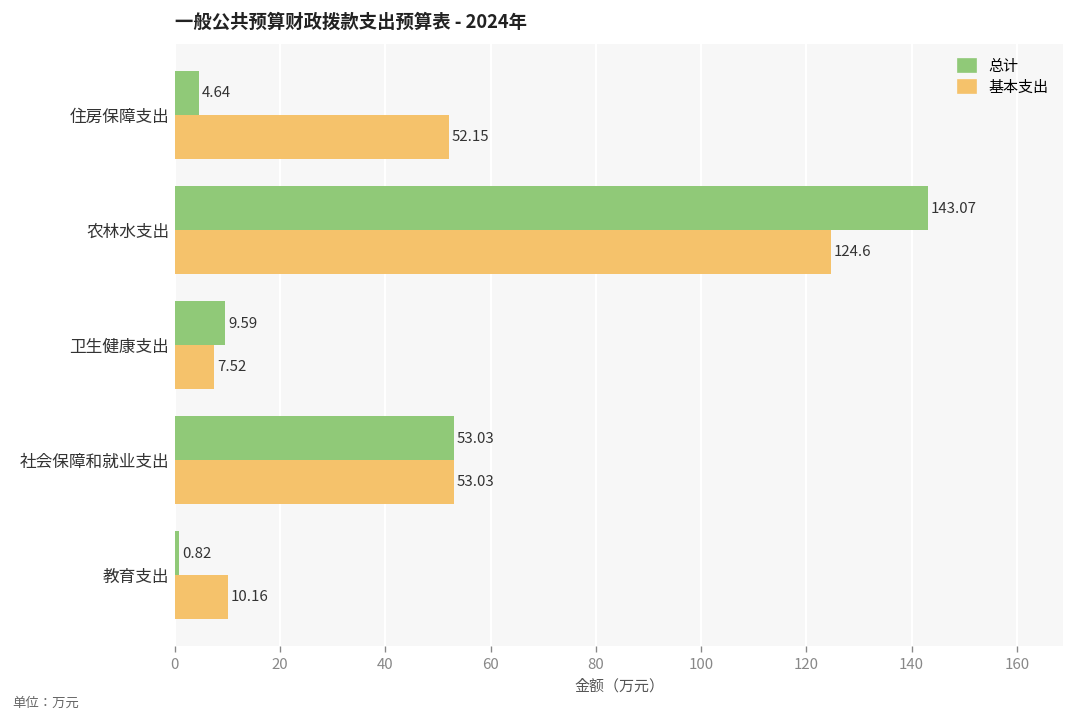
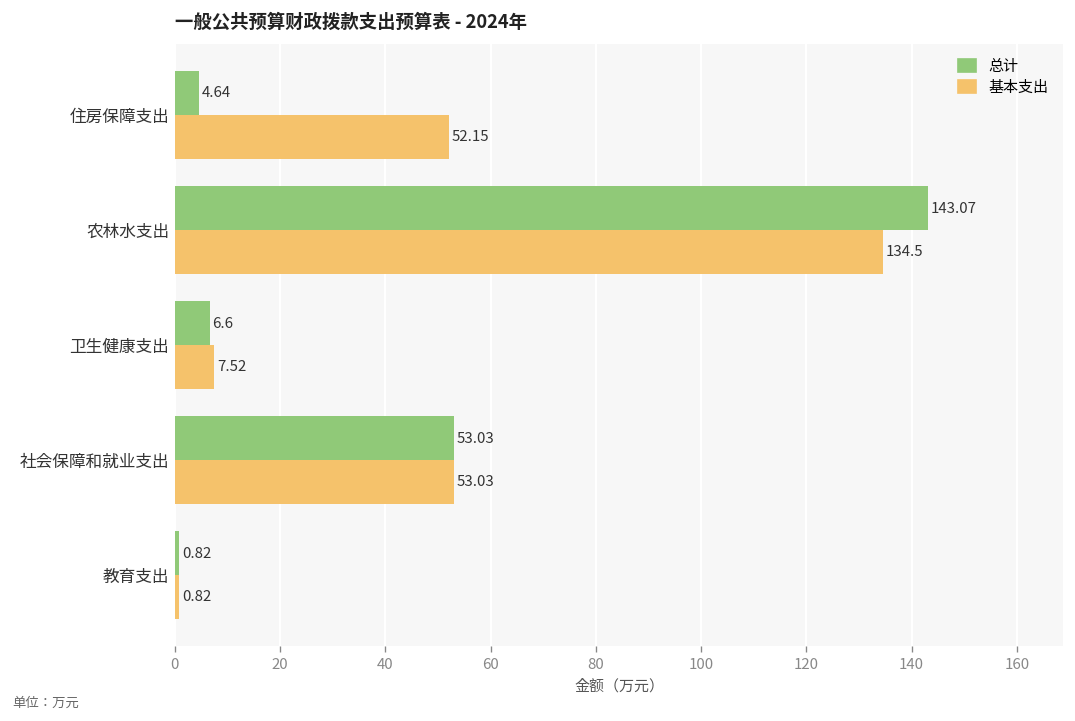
基本支出, 农林水支出: 124.6 -> 134.5
总计, 卫生健康支出: 9.59 -> 6.6
基本支出, 教育支出: 10.16 -> 0.82
